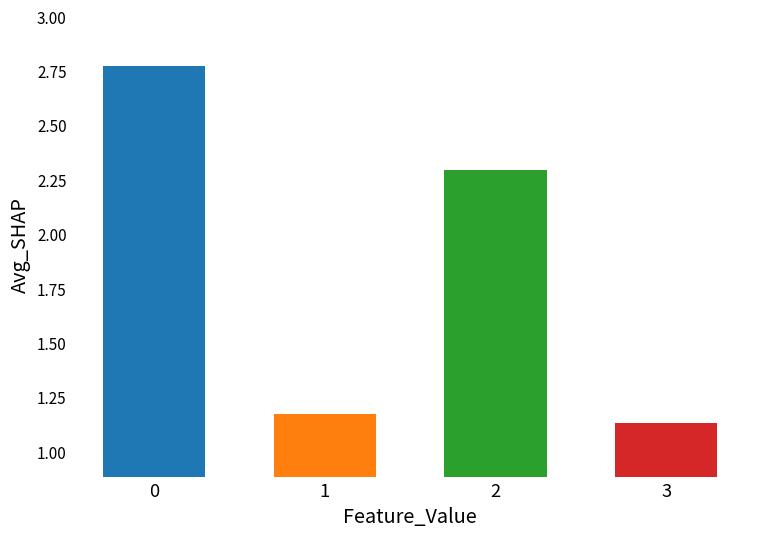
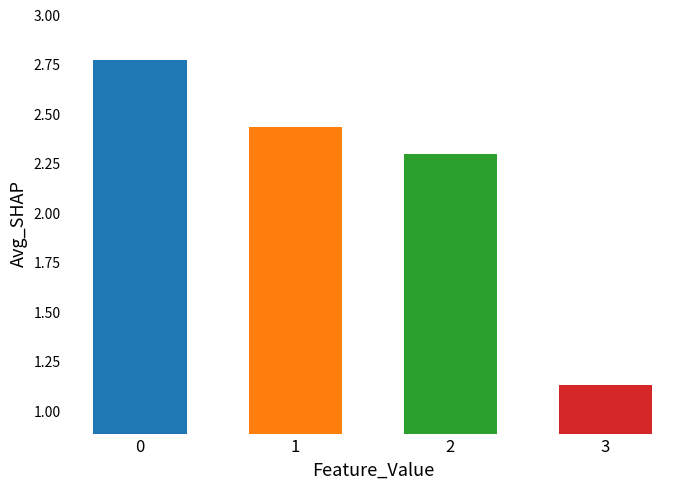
1: 1.17 -> 2.43
